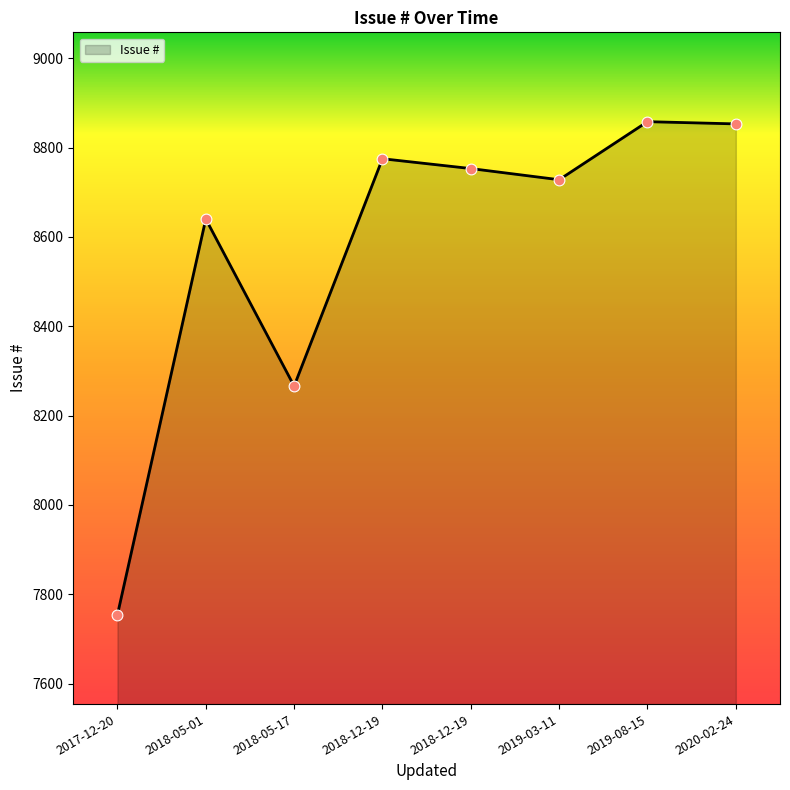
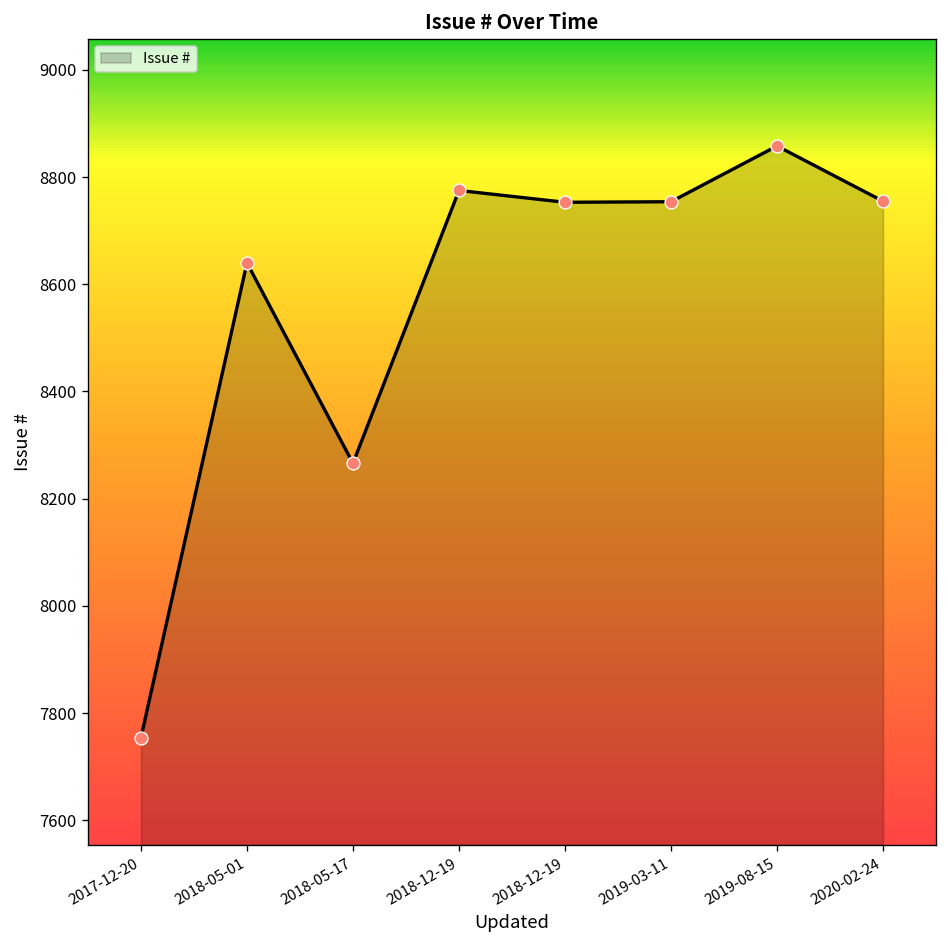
2019-03-11: 8730 -> 8750
2020-02-24: 8850 -> 8760
